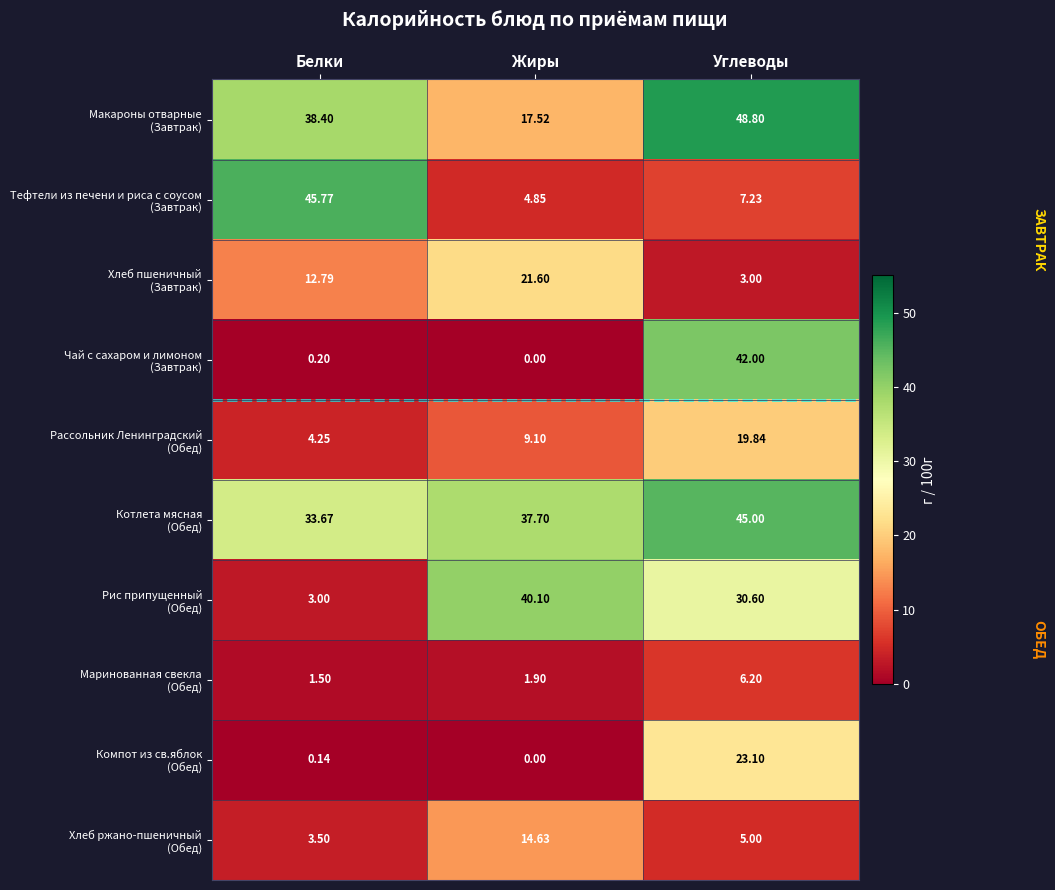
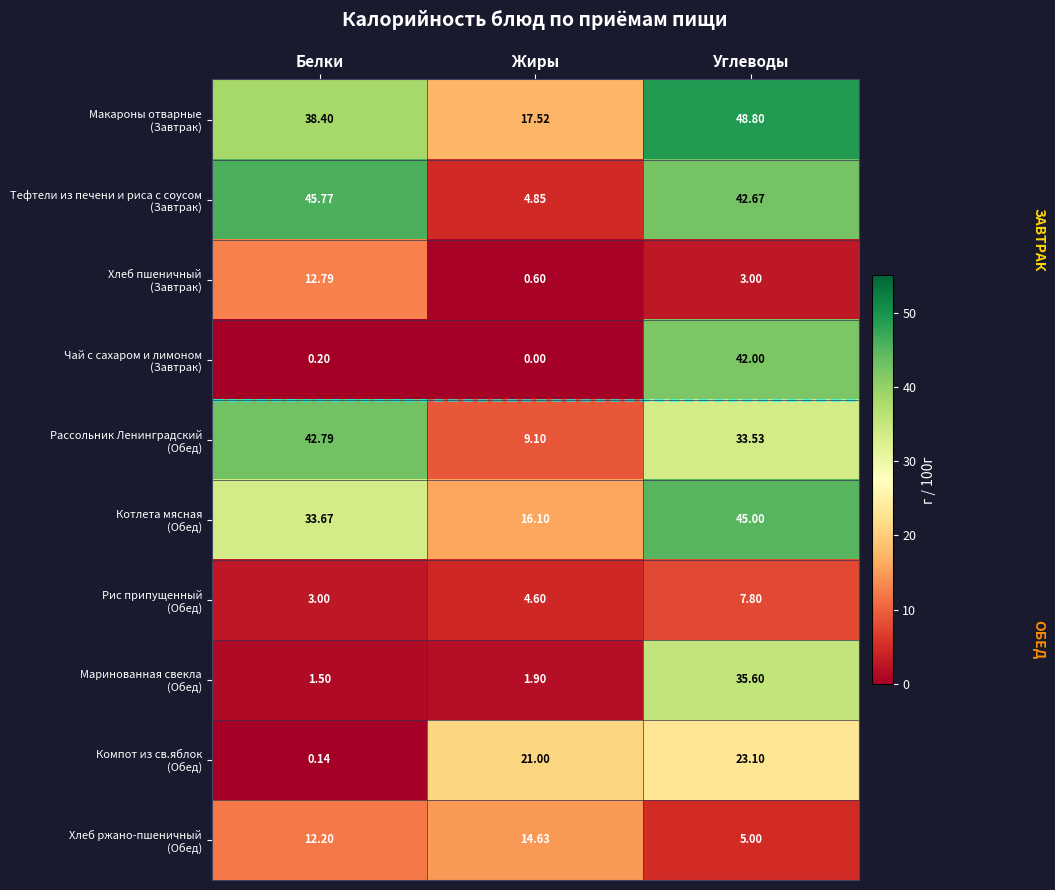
Тефтели из печени и риса с соусом (Завтрак), Углеводы: 7.23 -> 42.67
Хлеб пшеничный (Завтрак), Жиры: 21.60 -> 0.60
Рассольник Ленинградский (Обед), Белки: 4.25 -> 42.79
Рассольник Ленинградский (Обед), Углеводы: 19.84 -> 33.53
Котлета мясная (Обед), Жиры: 37.70 -> 16.10
Рис припущенный (Обед), Жиры: 40.10 -> 4.60
Рис припущенный (Обед), Углеводы: 30.60 -> 7.80
Маринованная свекла (Обед), Углеводы: 6.20 -> 35.60
Компот из св.яблок (Обед), Жиры: 0.00 -> 21.00
Хлеб ржано-пшеничный (Обед), Белки: 3.50 -> 12.20
